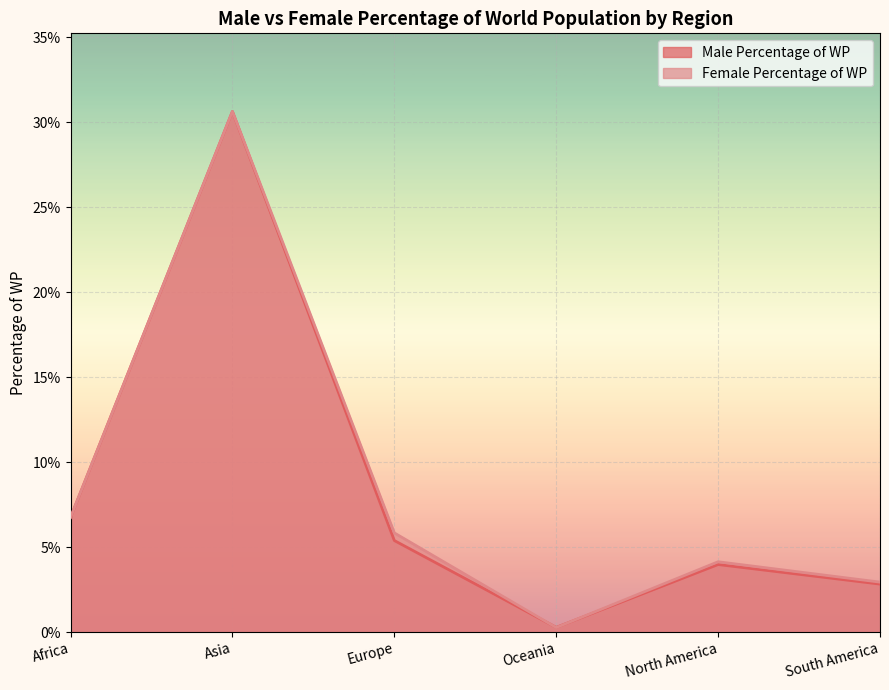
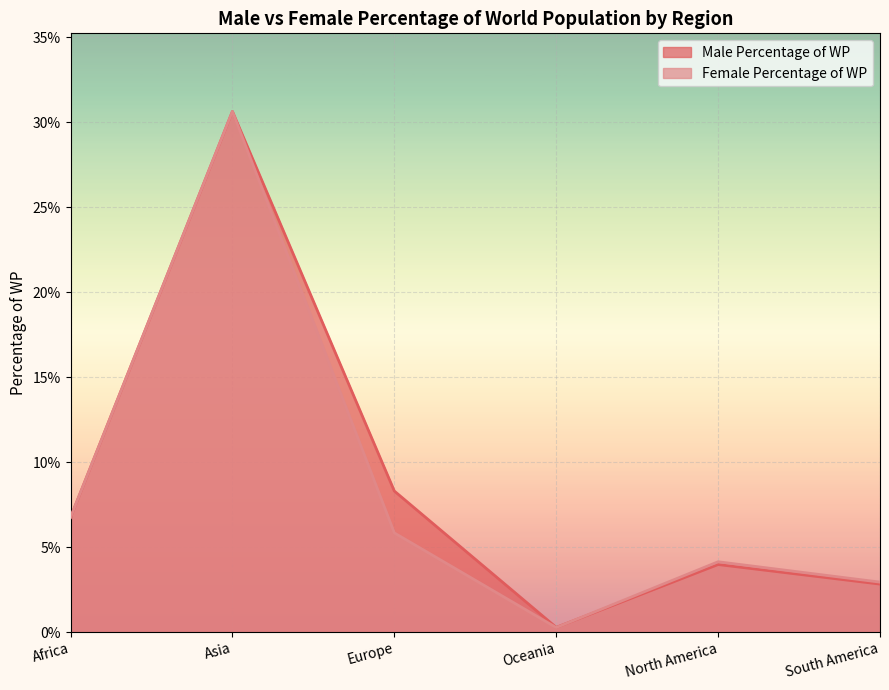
Male Percentage of WP, Europe: 5.4% -> 8.3%
